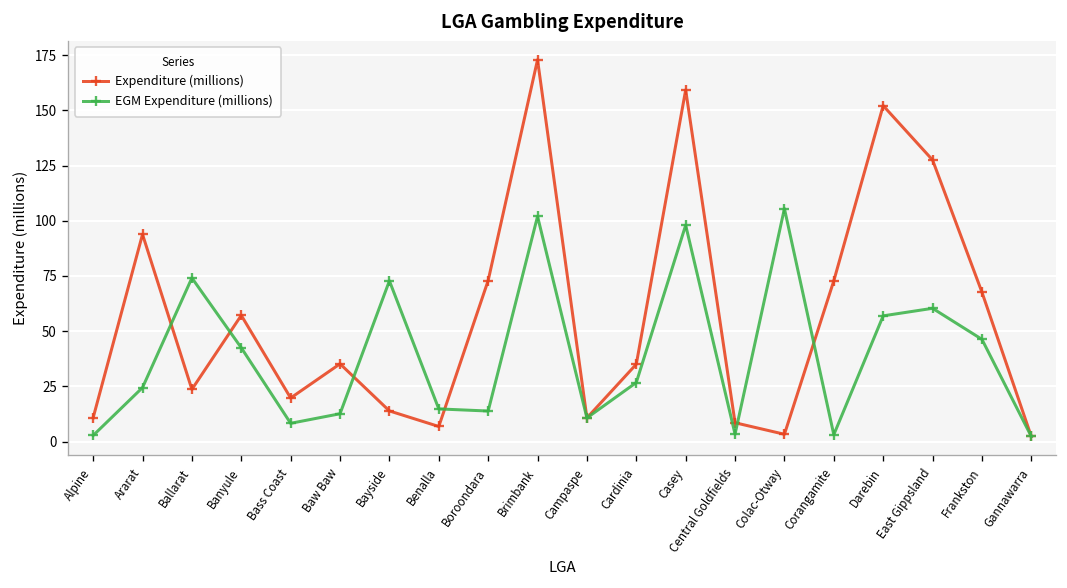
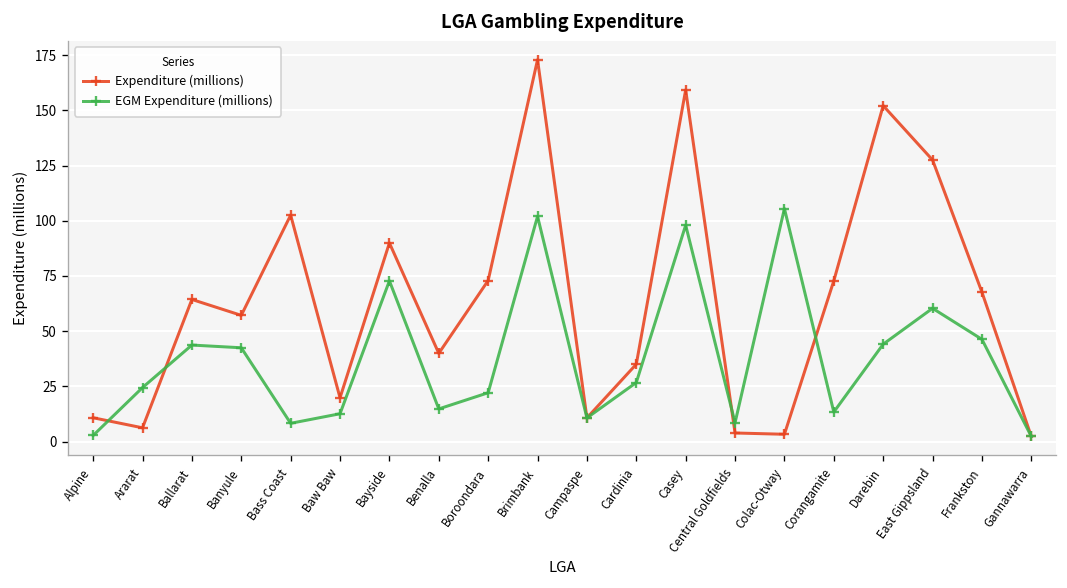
Expenditure (millions), Ararat: 94 -> 6
Expenditure (millions), Ballarat: 24 -> 64
EGM Expenditure (millions), Ballarat: 74 -> 44
Expenditure (millions), Bass Coast: 20 -> 103
Expenditure (millions), Baw Baw: 35 -> 20
Expenditure (millions), Bayside: 14 -> 90
Expenditure (millions), Benalla: 7 -> 40
EGM Expenditure (millions), Boroondara: 14 -> 22
Expenditure (millions), Central Goldfields: 9 -> 4
EGM Expenditure (millions), Central Goldfields: 3 -> 9
EGM Expenditure (millions), Corangamite: 3 -> 13
EGM Expenditure (millions), Darebin: 57 -> 44
